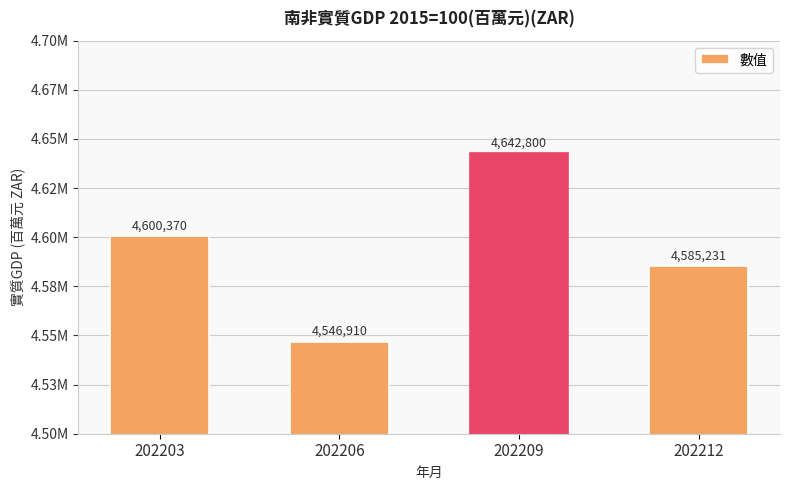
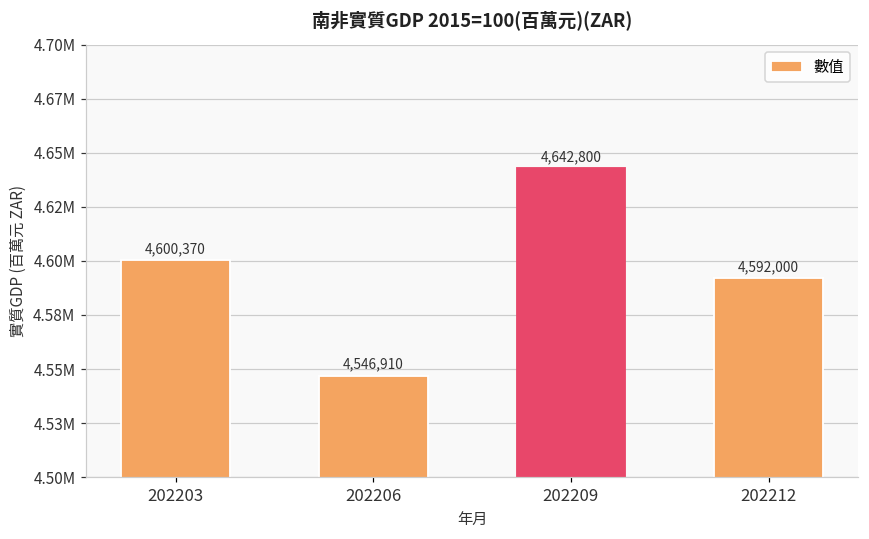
202212: 4,585,231 -> 4,592,000
